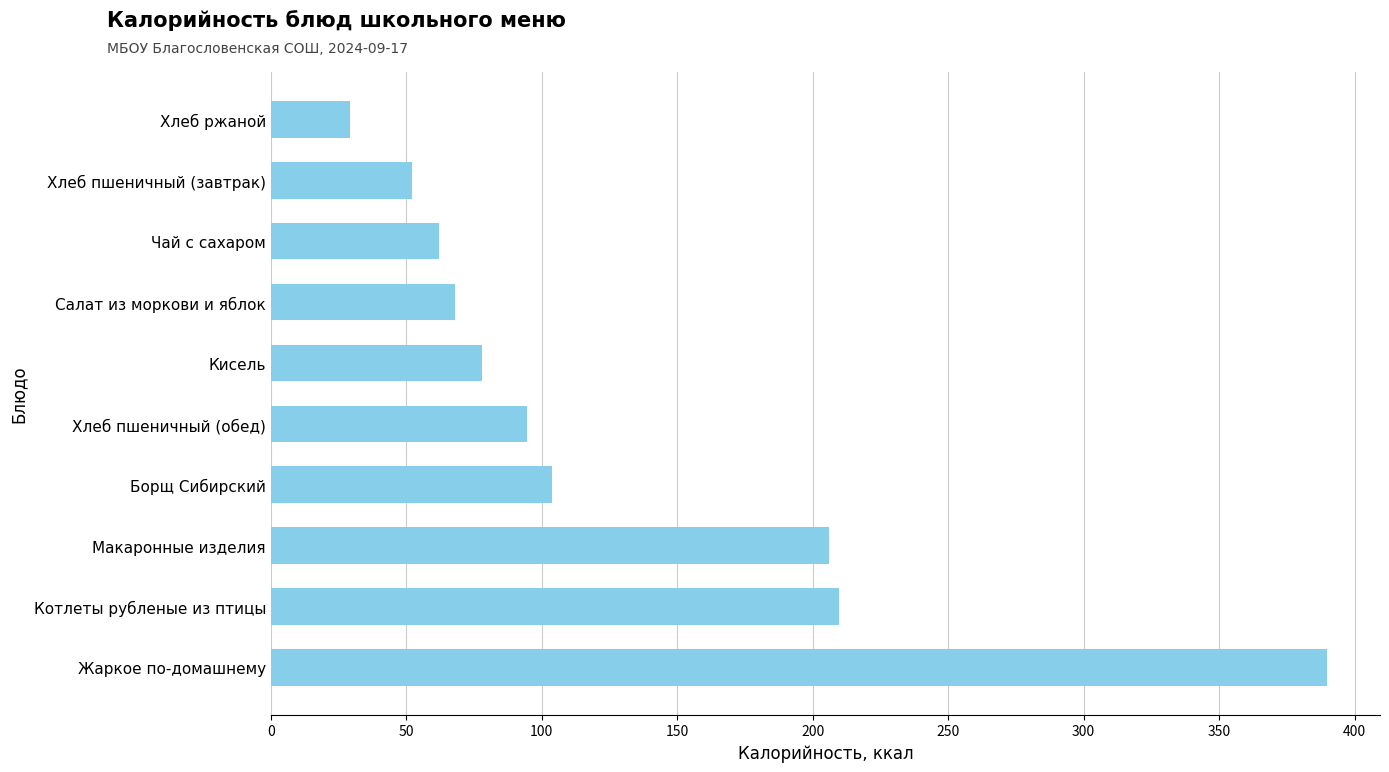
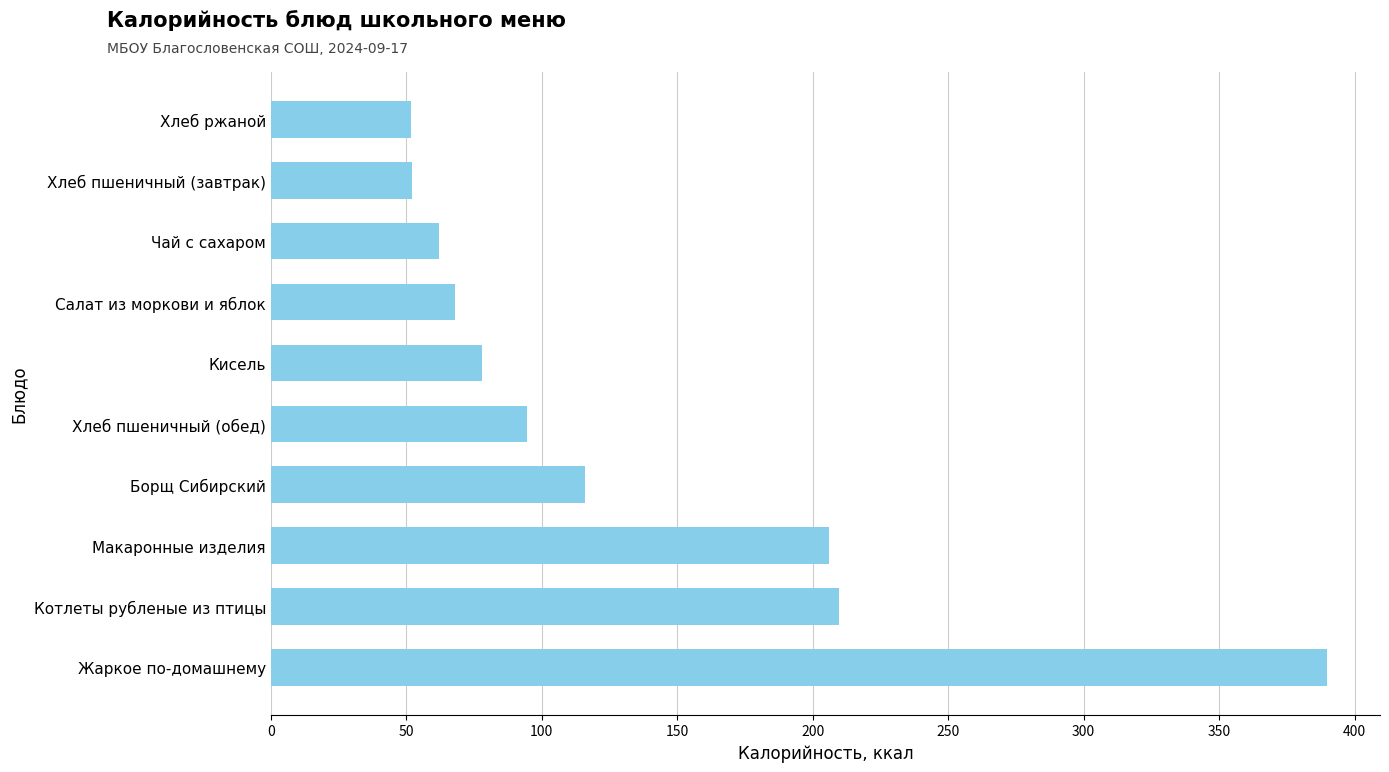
Хлеб ржаной: 29 -> 52
Борщ Сибирский: 104 -> 116
